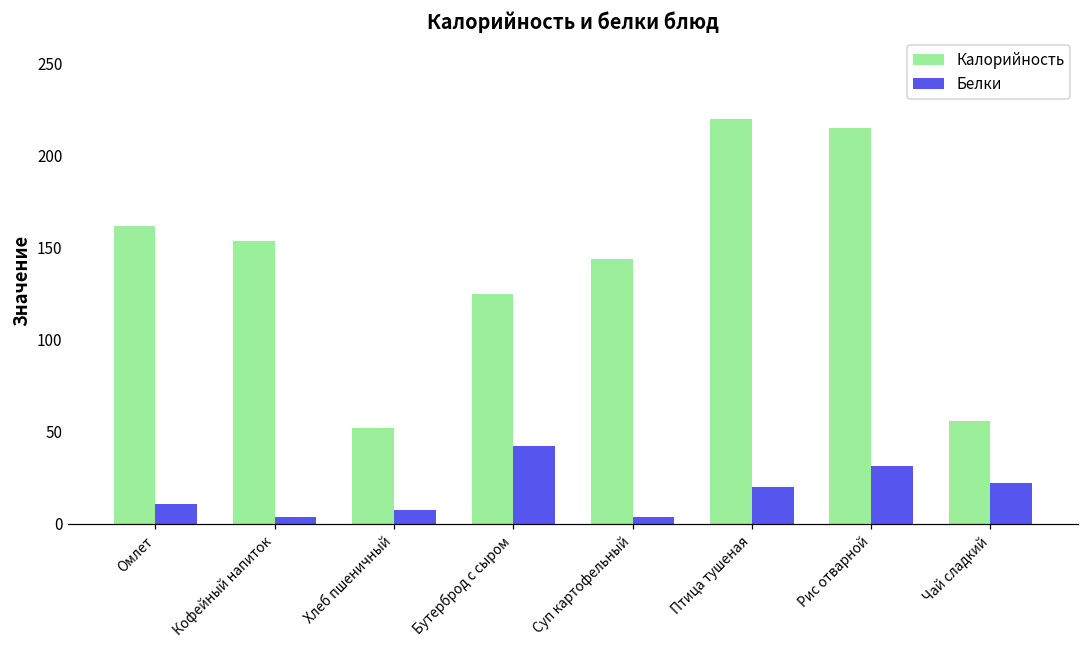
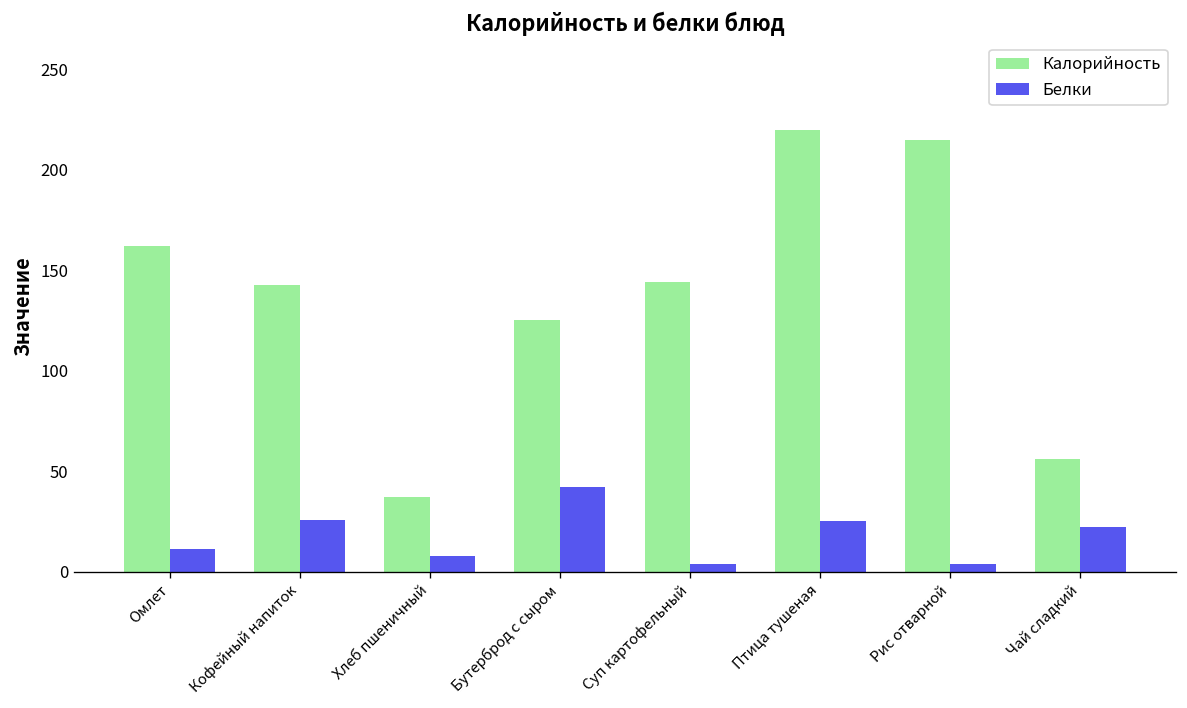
Калорийность, Кофейный напиток: 153 -> 143
Белки, Кофейный напиток: 4 -> 26
Калорийность, Хлеб пшеничный: 52 -> 37
Белки, Птица тушеная: 20 -> 25
Белки, Рис отварной: 31 -> 4
